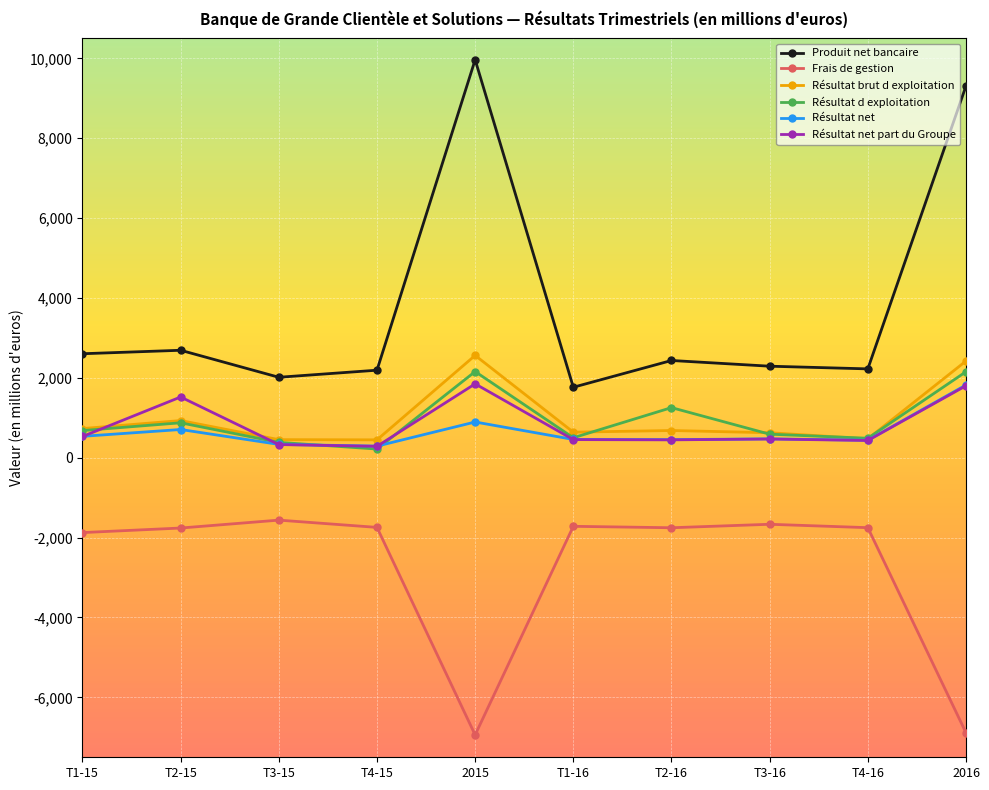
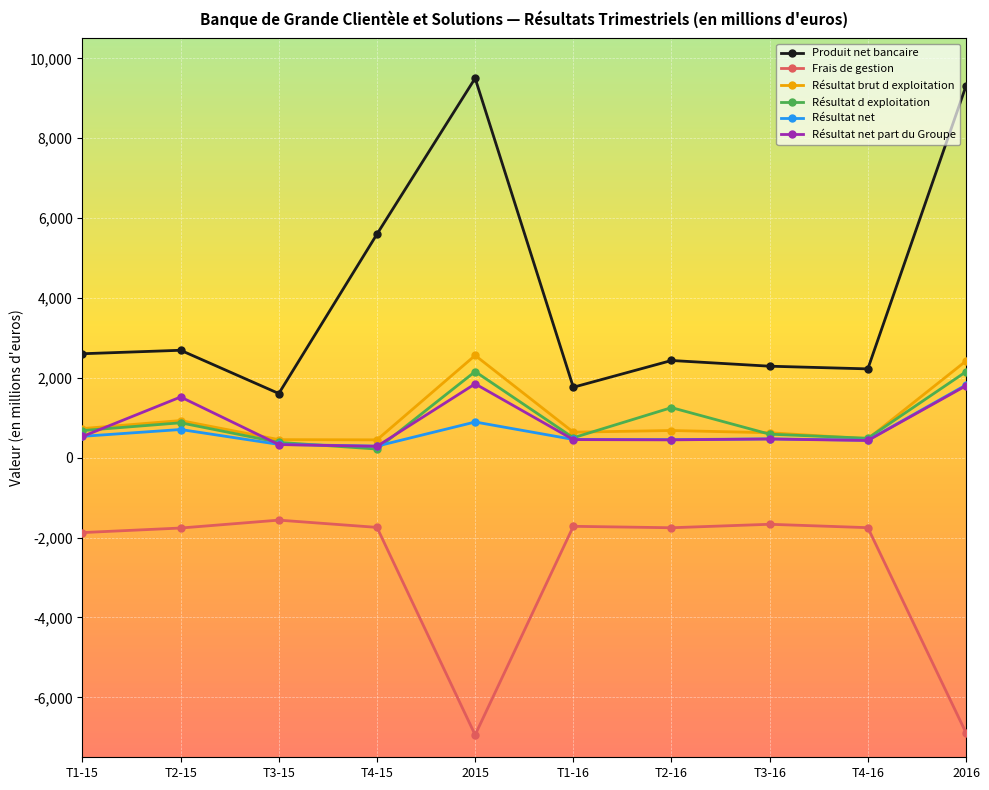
Produit net bancaire, T3-15: 2,000 -> 1,600
Produit net bancaire, T4-15: 2,200 -> 5,600
Produit net bancaire, 2015: 10,000 -> 9,500
